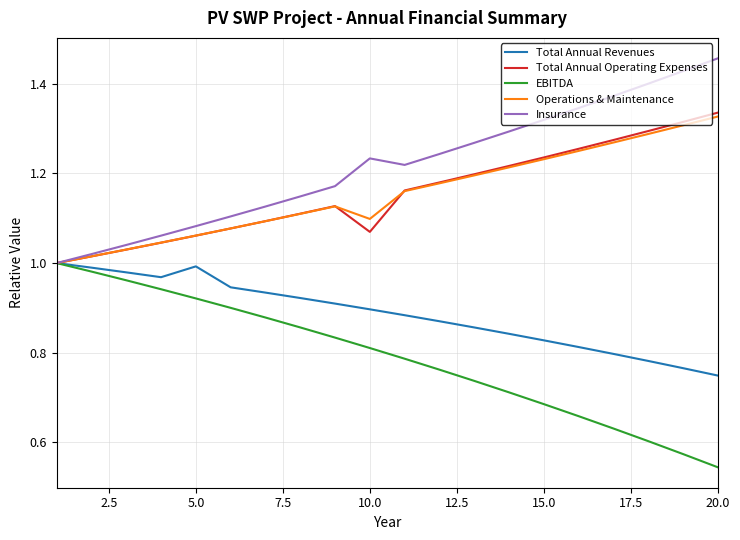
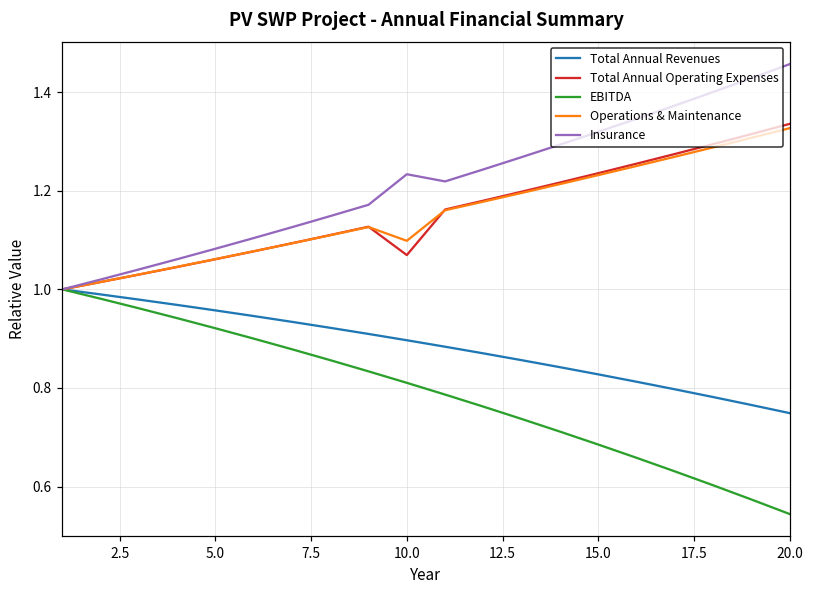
Total Annual Revenues, 5.0: 0.99 -> 0.96
